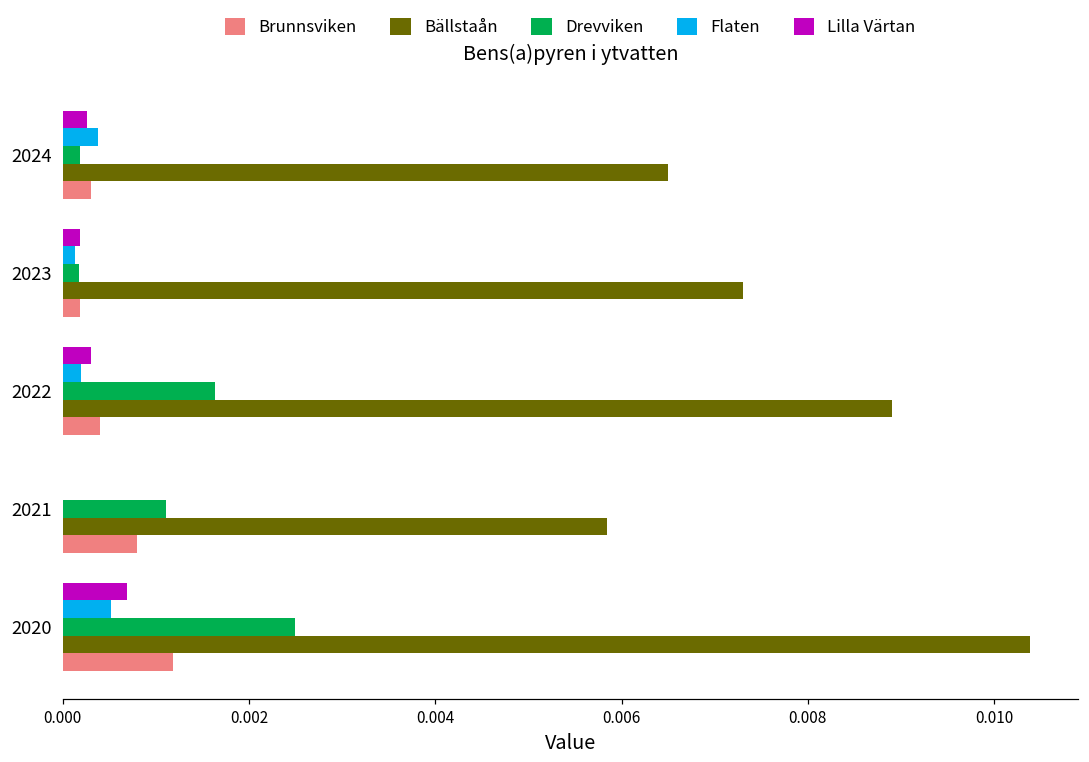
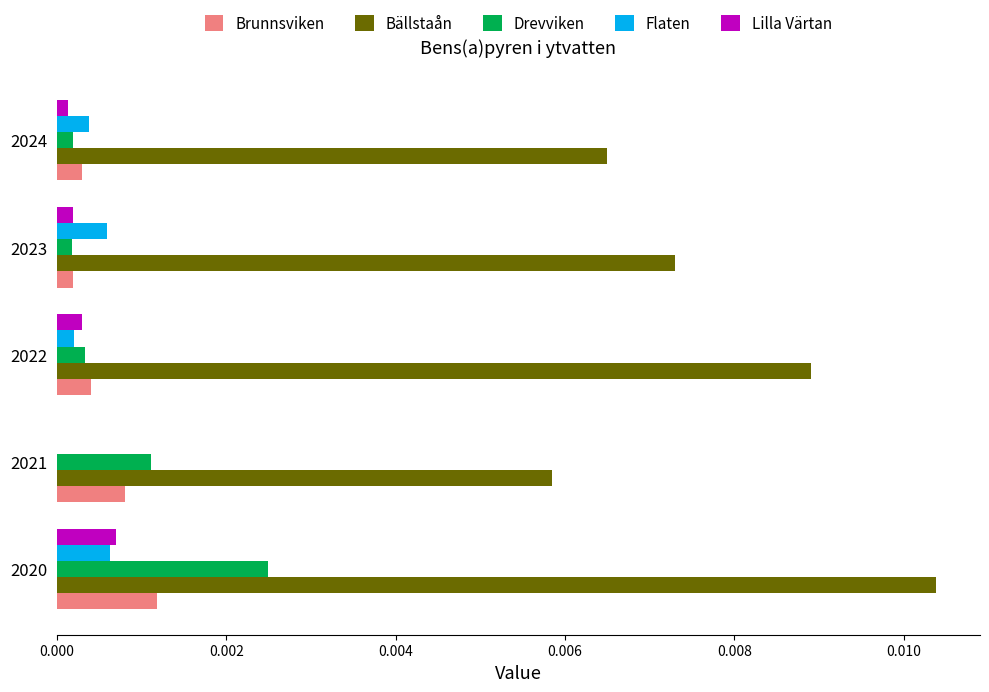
Lilla Värtan, 2024: 0.0003 -> 0.0001
Flaten, 2023: 0.0001 -> 0.0006
Drevviken, 2022: 0.0016 -> 0.0003
Flaten, 2020: 0.0005 -> 0.0006
